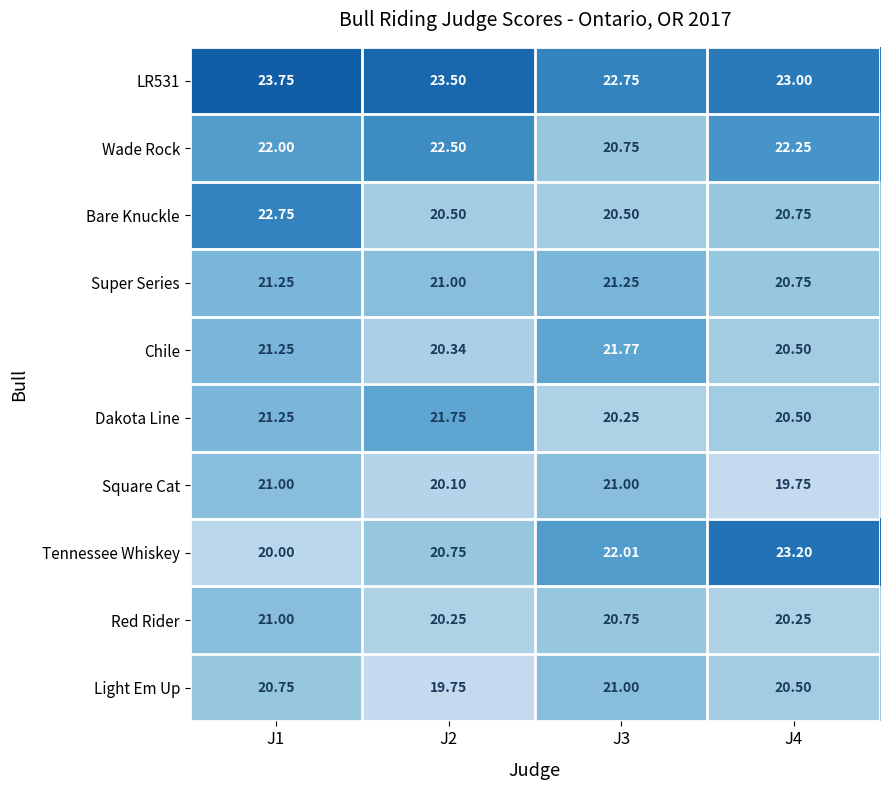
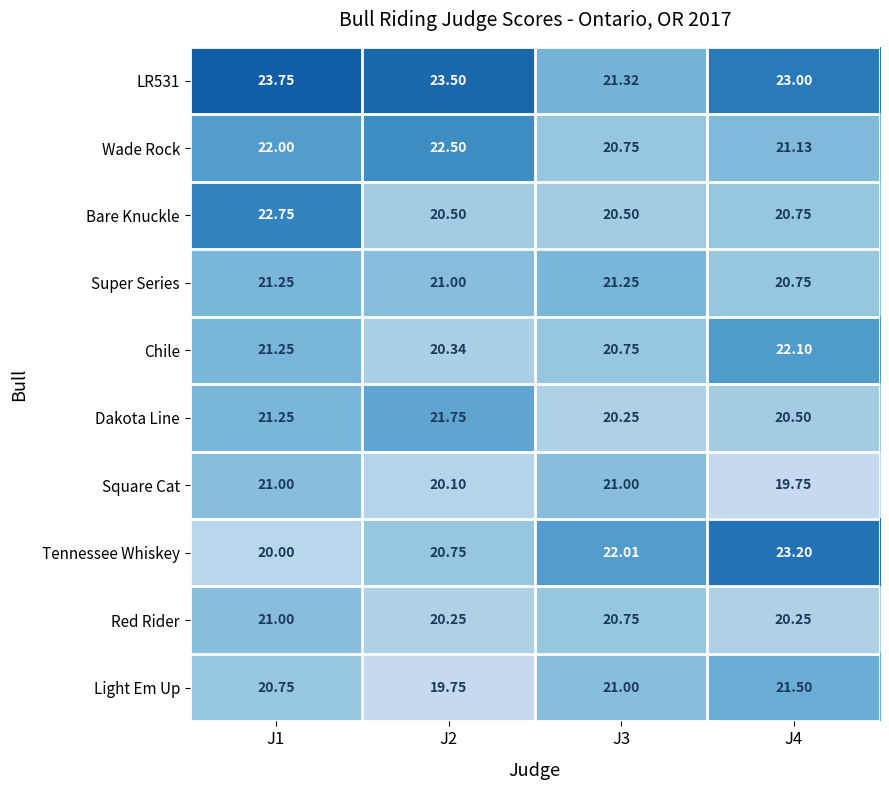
LR531, J3: 22.75 -> 21.32
Wade Rock, J4: 22.25 -> 21.13
Chile, J3: 21.77 -> 20.75
Chile, J4: 20.50 -> 22.10
Light Em Up, J4: 20.50 -> 21.50
